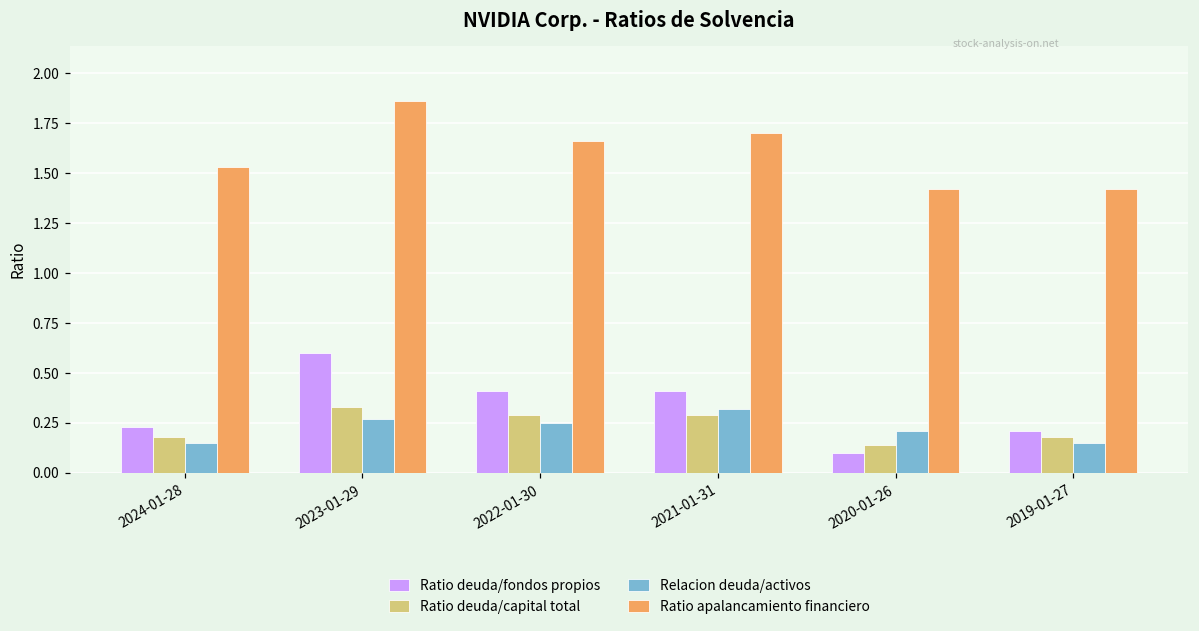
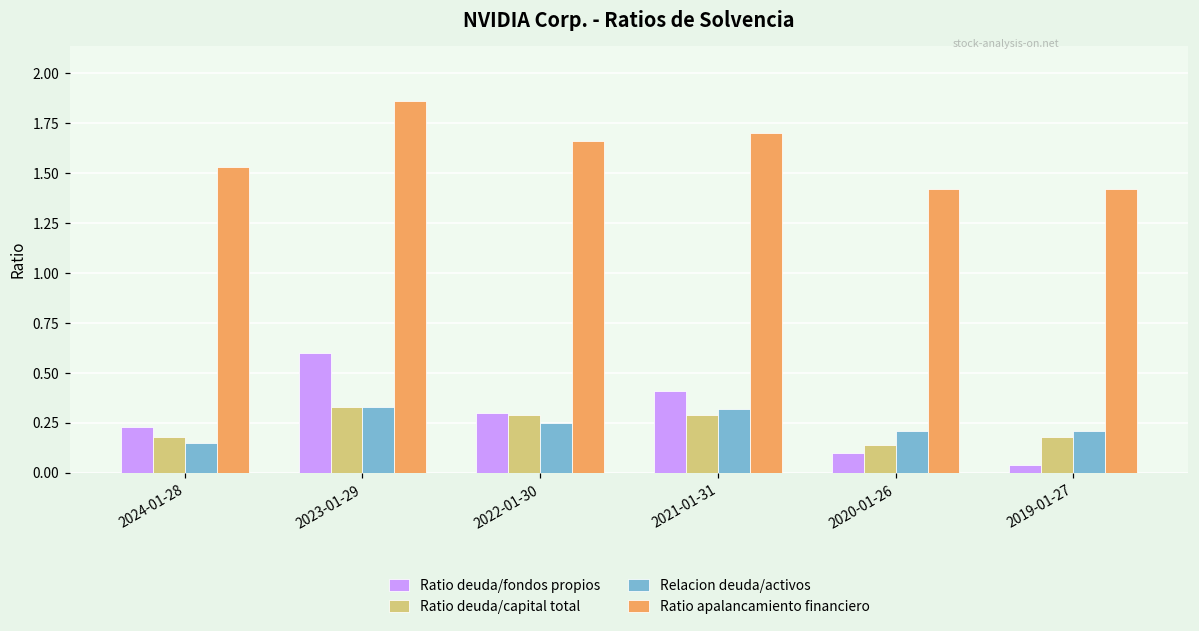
Relacion deuda/activos, 2023-01-29: 0.27 -> 0.33
Ratio deuda/fondos propios, 2022-01-30: 0.41 -> 0.30
Ratio deuda/fondos propios, 2019-01-27: 0.21 -> 0.04
Relacion deuda/activos, 2019-01-27: 0.15 -> 0.21
